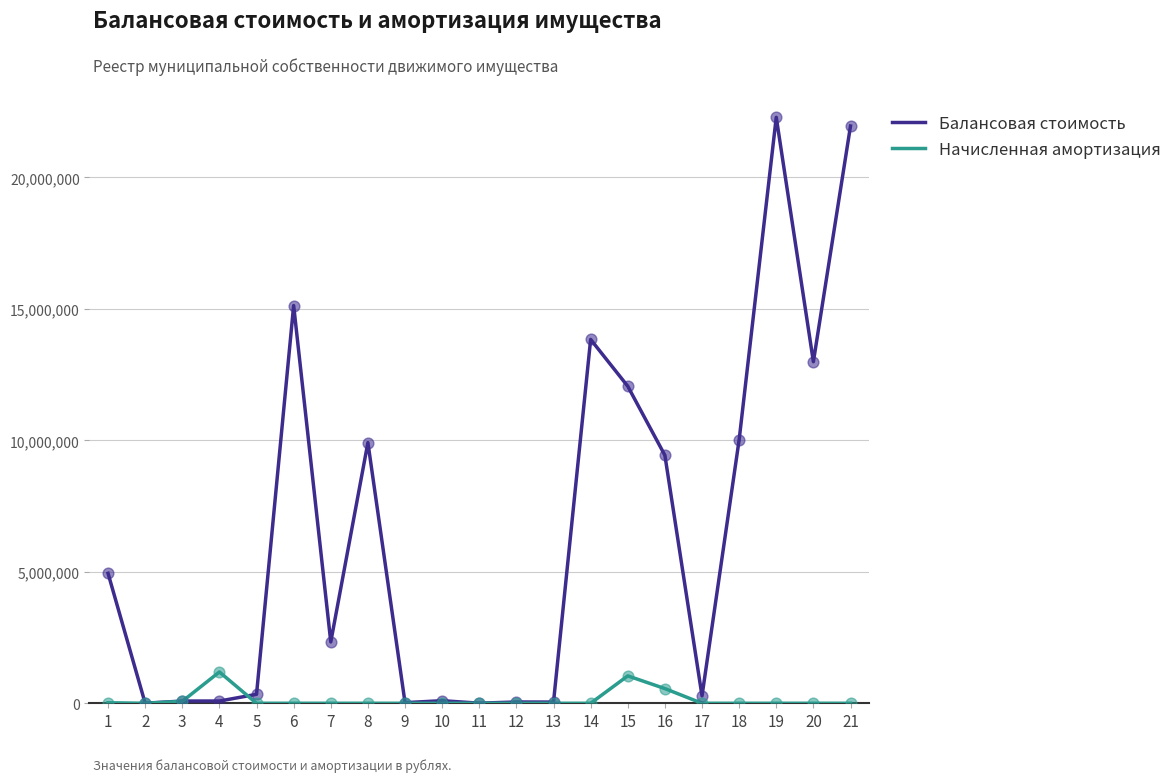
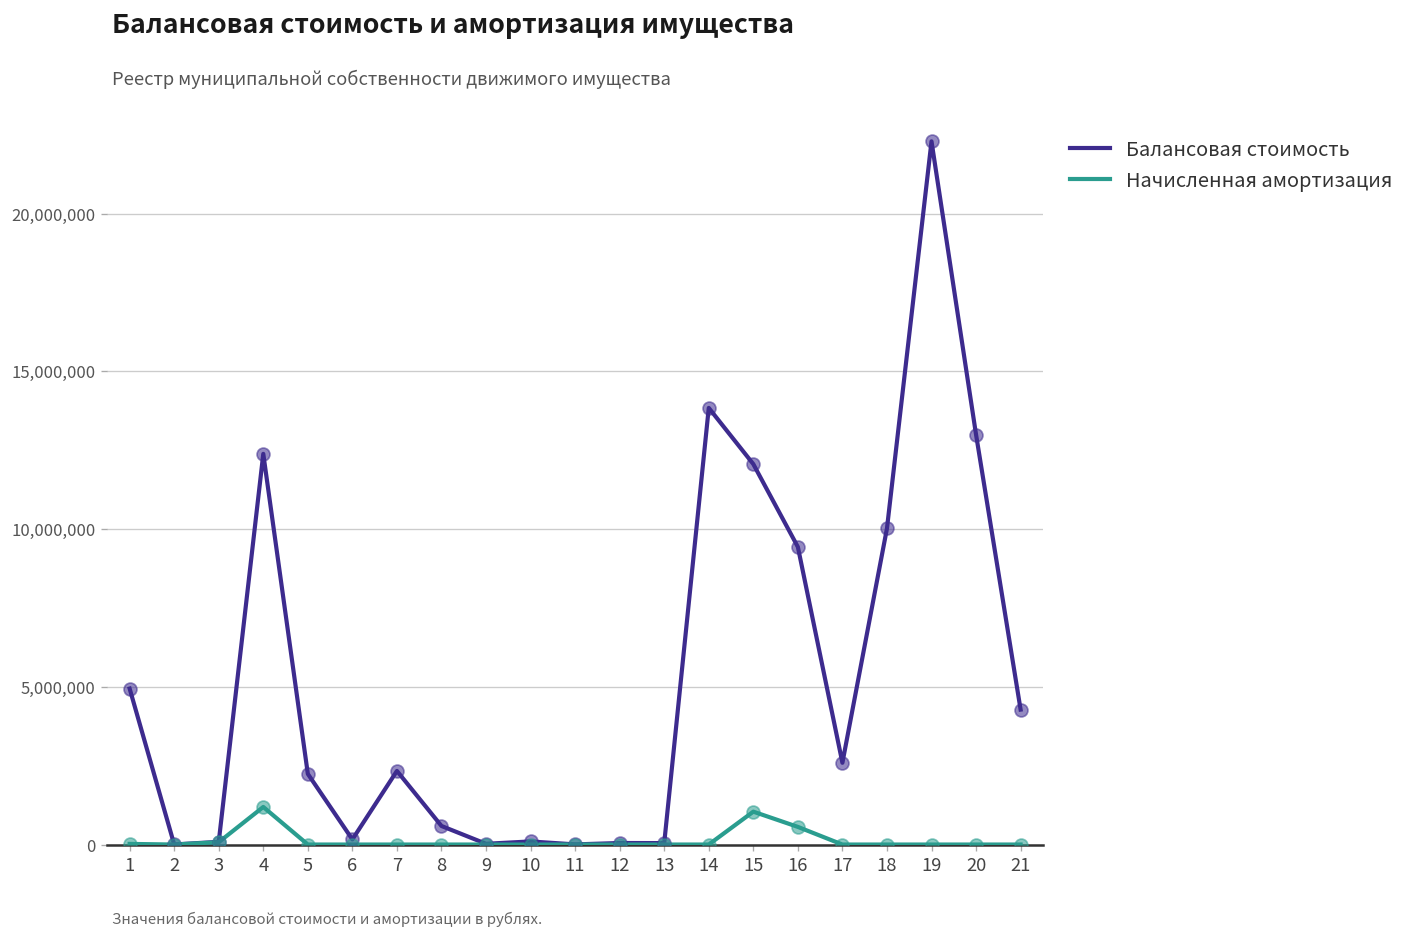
Балансовая стоимость, 4: 100,000 -> 12,400,000
Балансовая стоимость, 5: 300,000 -> 2,200,000
Балансовая стоимость, 6: 15,100,000 -> 200,000
Балансовая стоимость, 8: 9,900,000 -> 600,000
Балансовая стоимость, 17: 300,000 -> 2,600,000
Балансовая стоимость, 21: 22,000,000 -> 4,300,000
